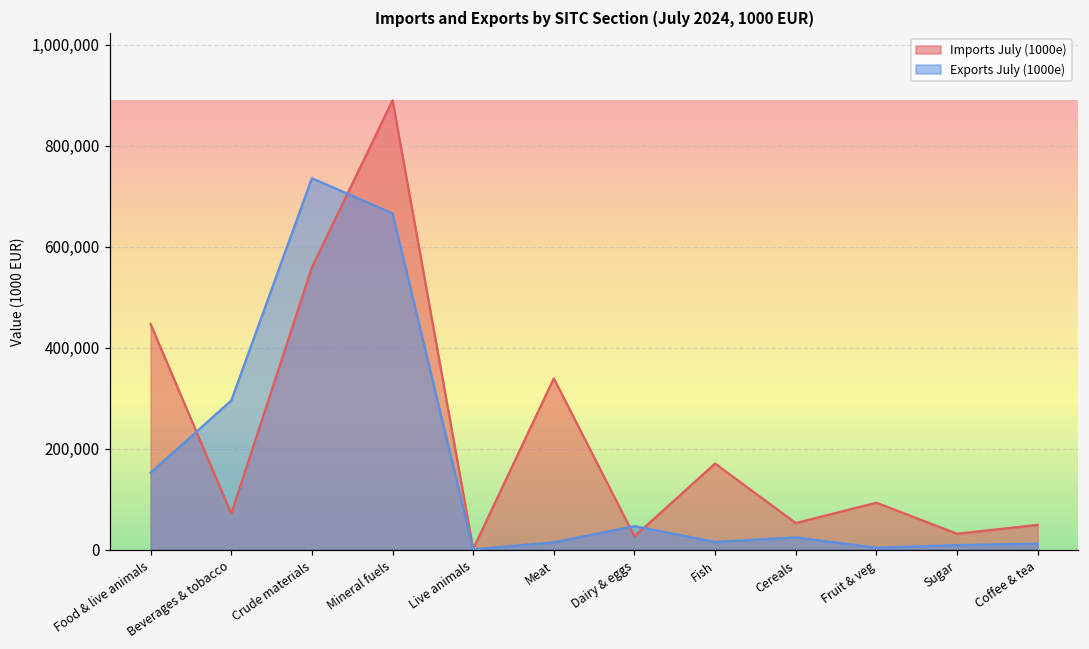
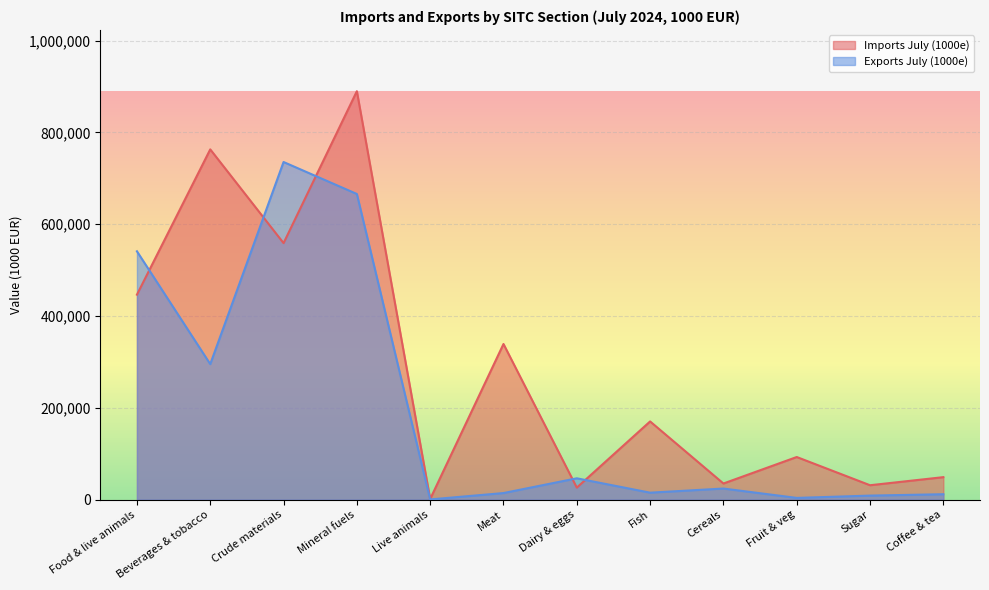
Exports July (1000e), Food & live animals: 150,000 -> 540,000
Imports July (1000e), Beverages & tobacco: 70,000 -> 760,000
Imports July (1000e), Cereals: 50,000 -> 40,000
